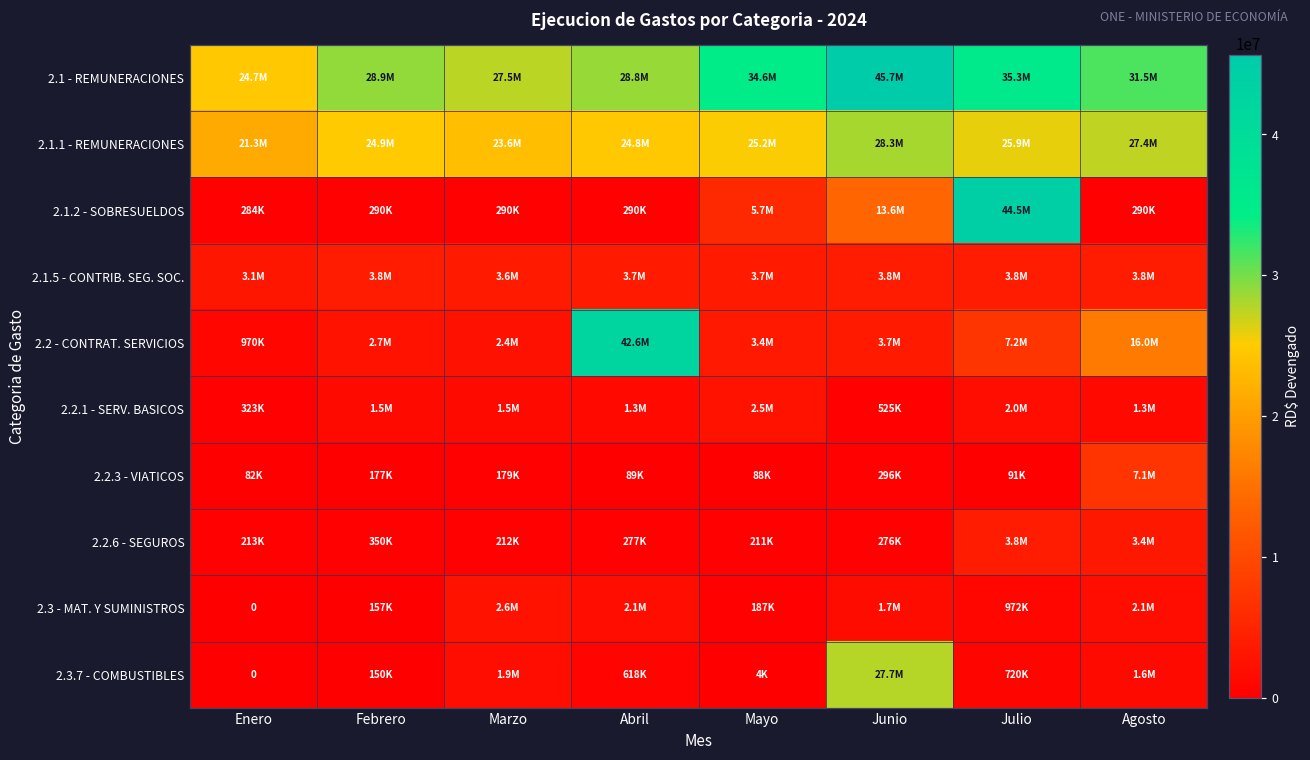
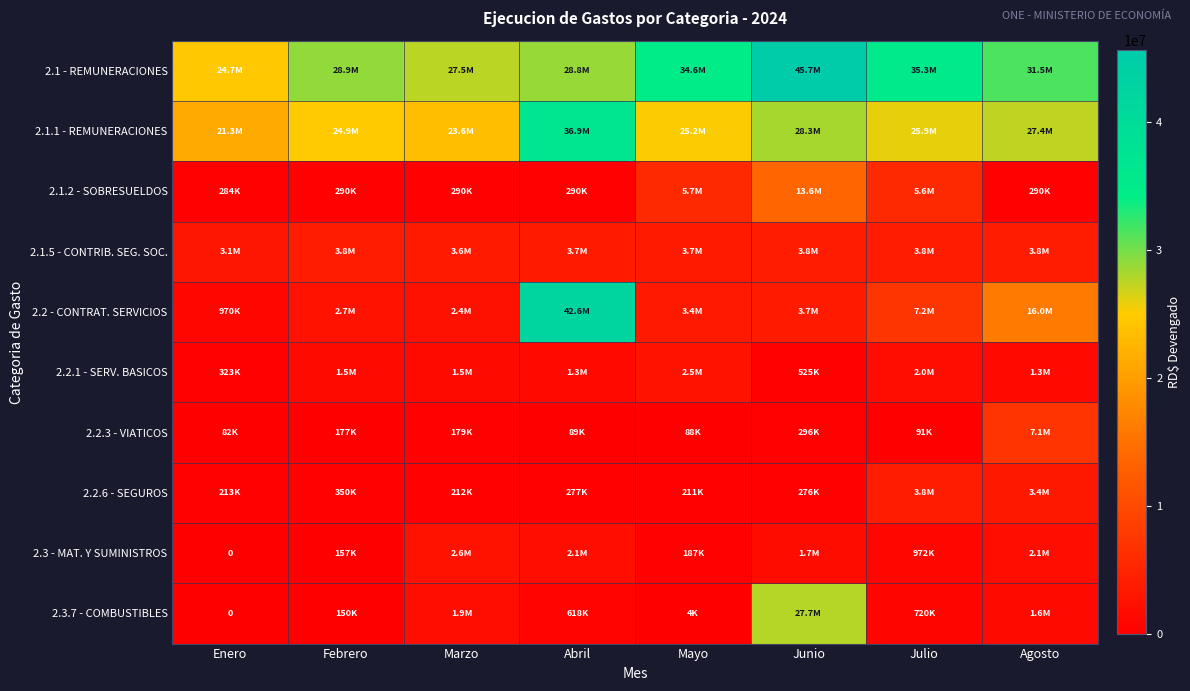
2.1.1 - REMUNERACIONES, Abril: 24.8M -> 36.9M
2.1.2 - SOBRESUELDOS, Julio: 44.5M -> 5.6M
